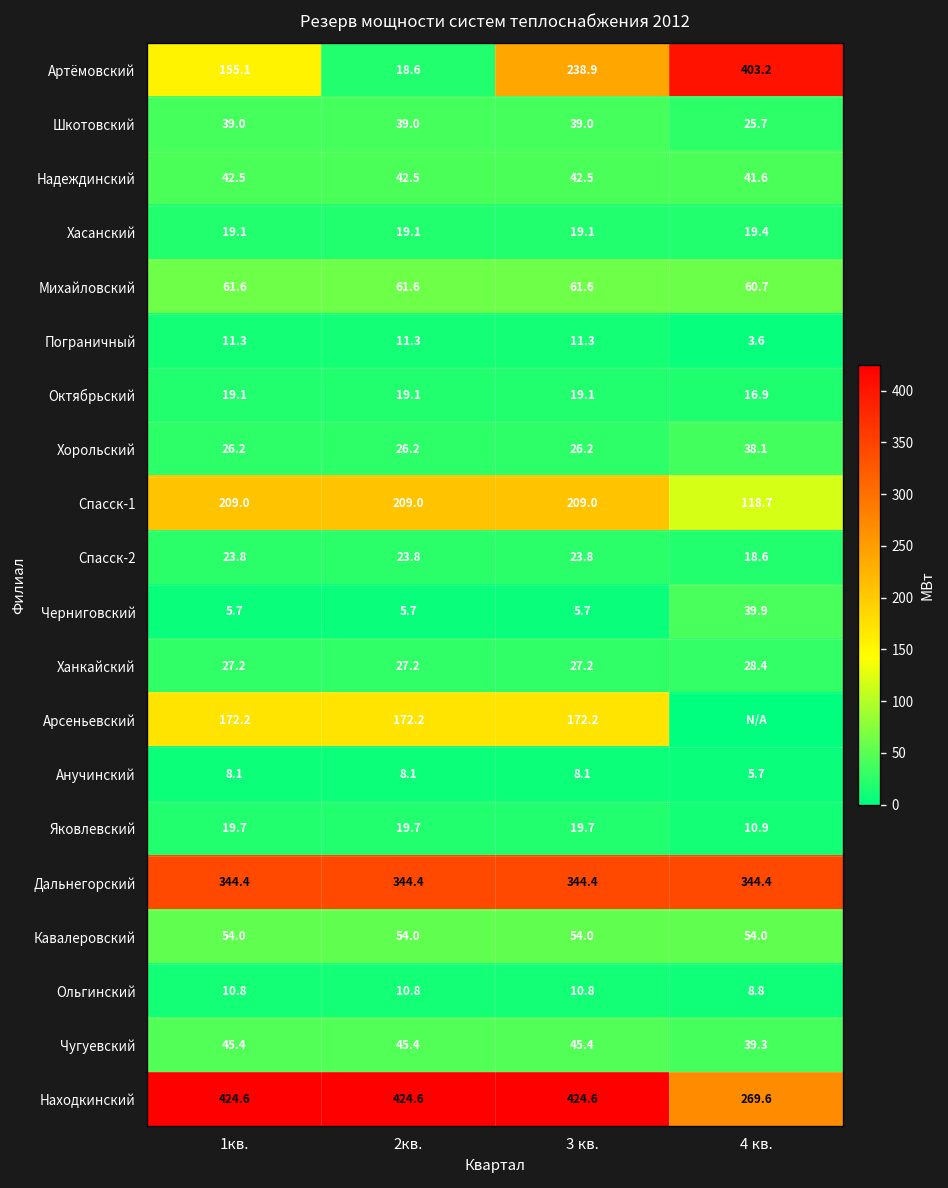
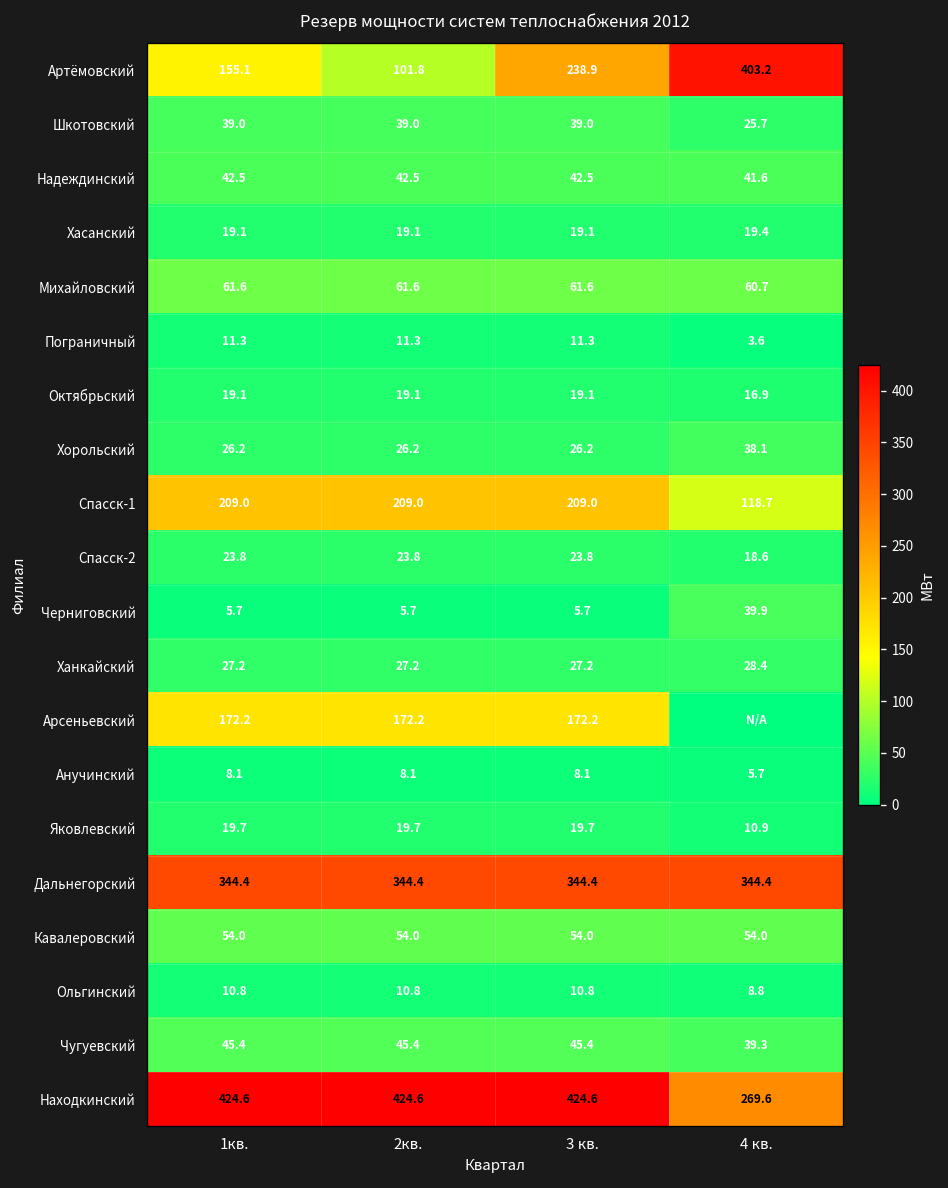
Артёмовский, 2кв.: 18.6 -> 101.8
